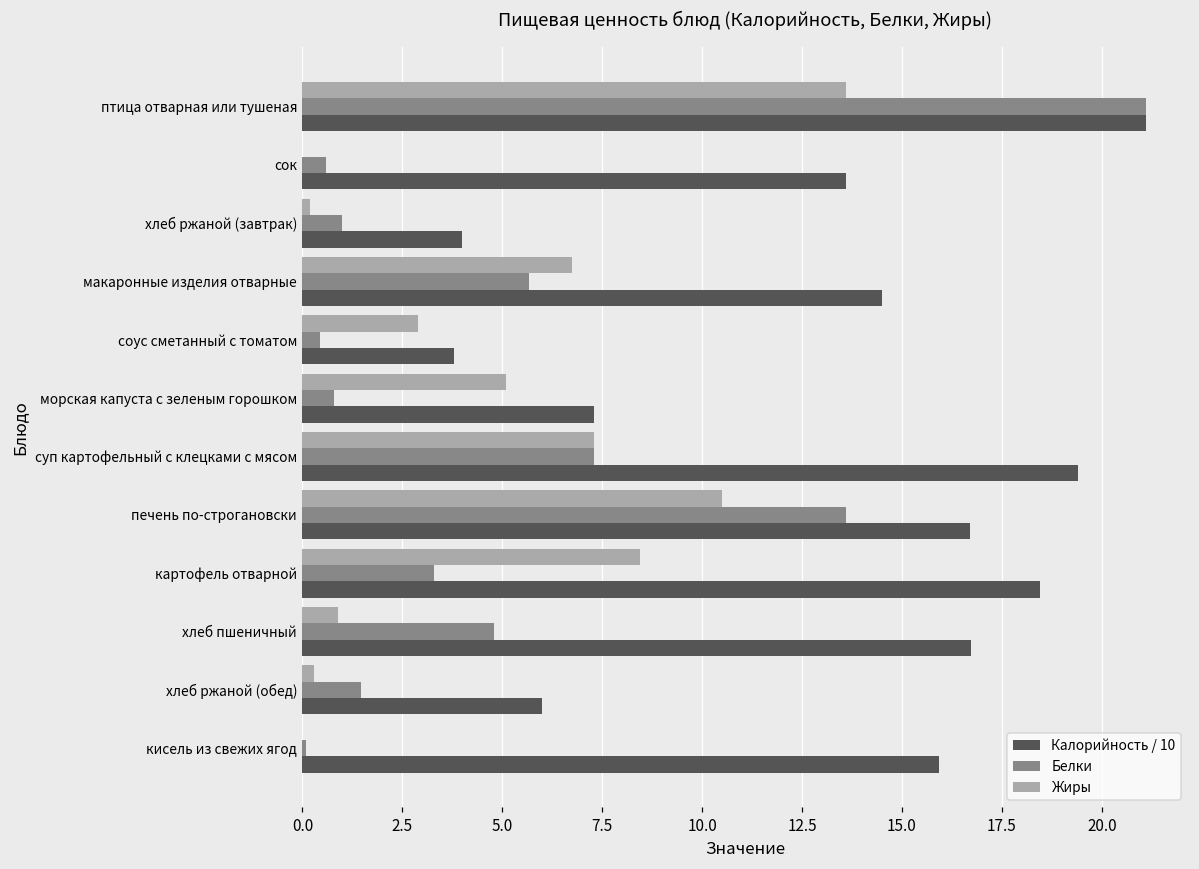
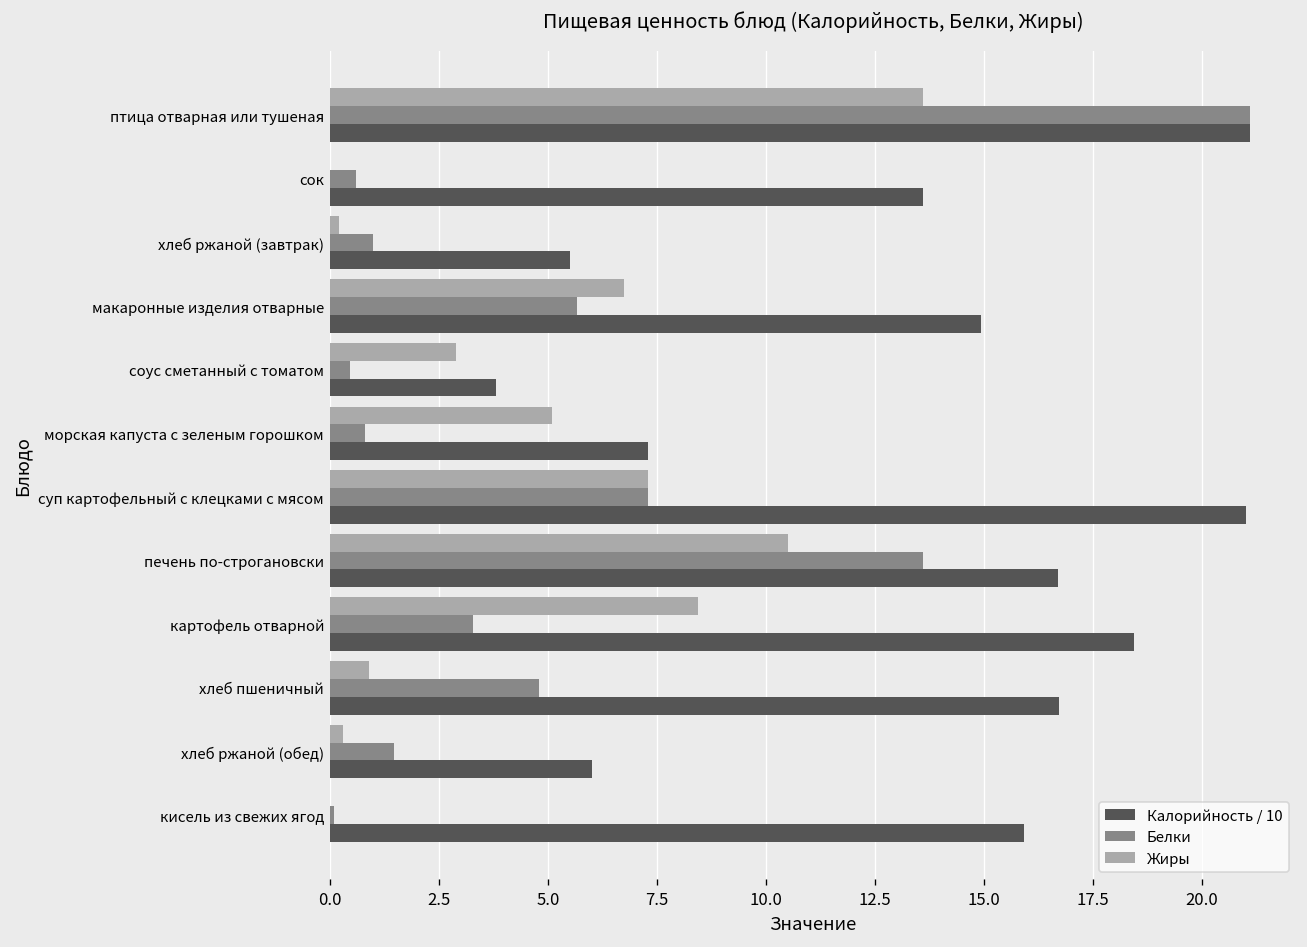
Калорийность / 10, хлеб ржаной (завтрак): 4.0 -> 5.5
Калорийность / 10, макаронные изделия отварные: 14.5 -> 14.9
Калорийность / 10, суп картофельный с клецками с мясом: 19.4 -> 21.0
